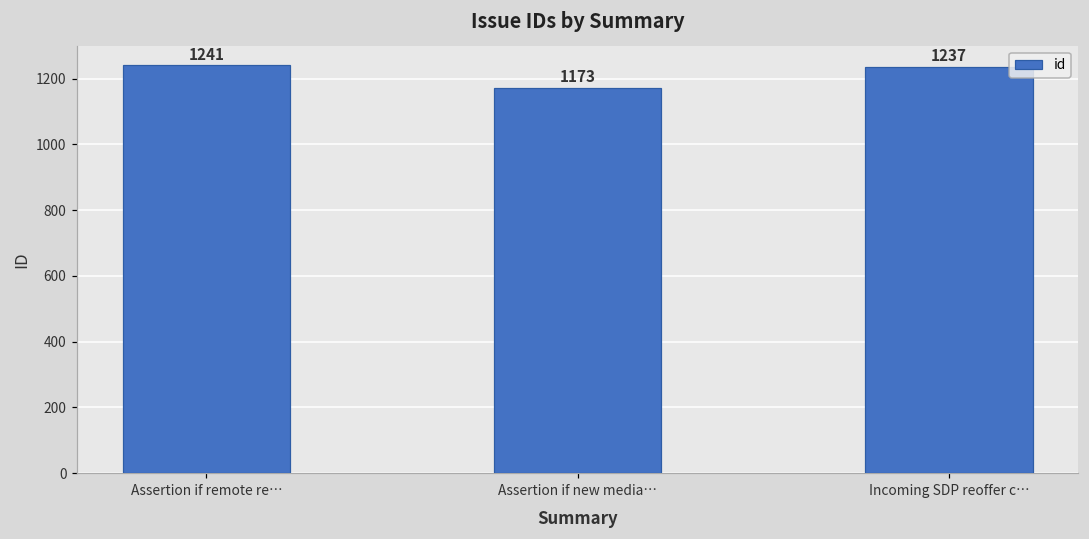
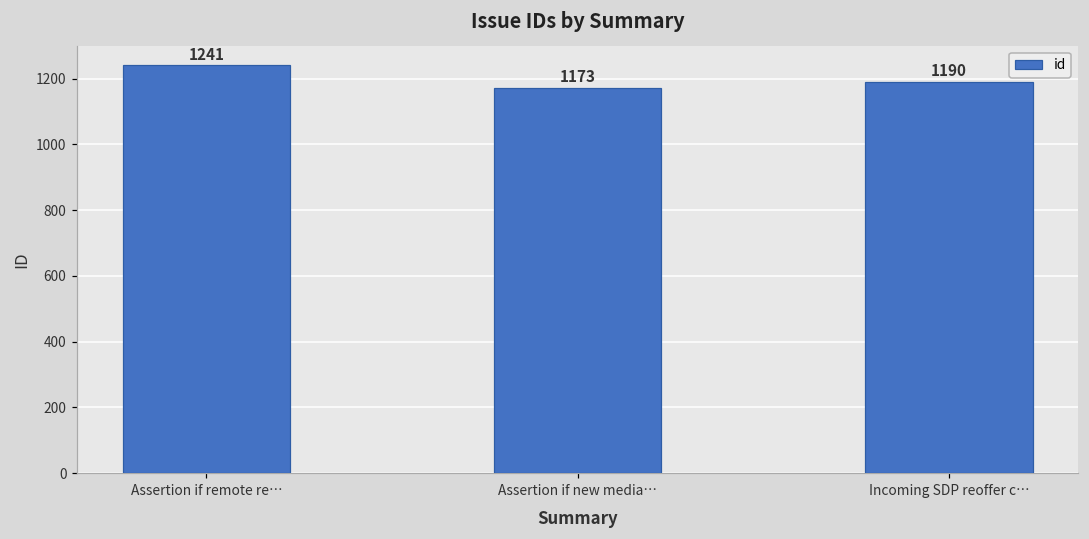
Incoming SDP reoffer c…: 1237 -> 1190
